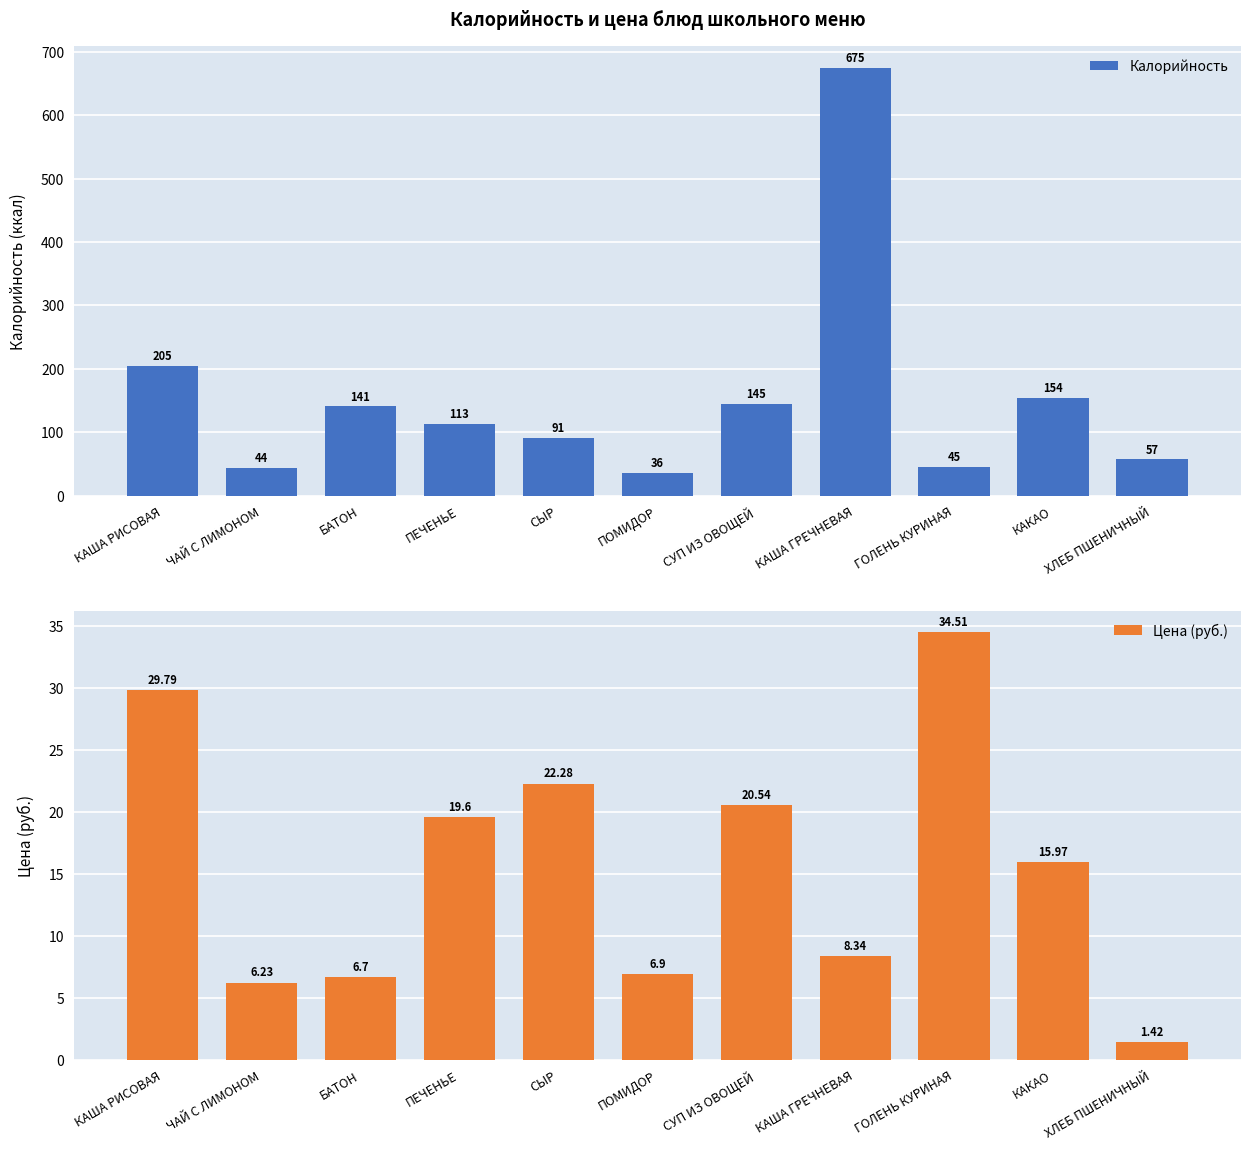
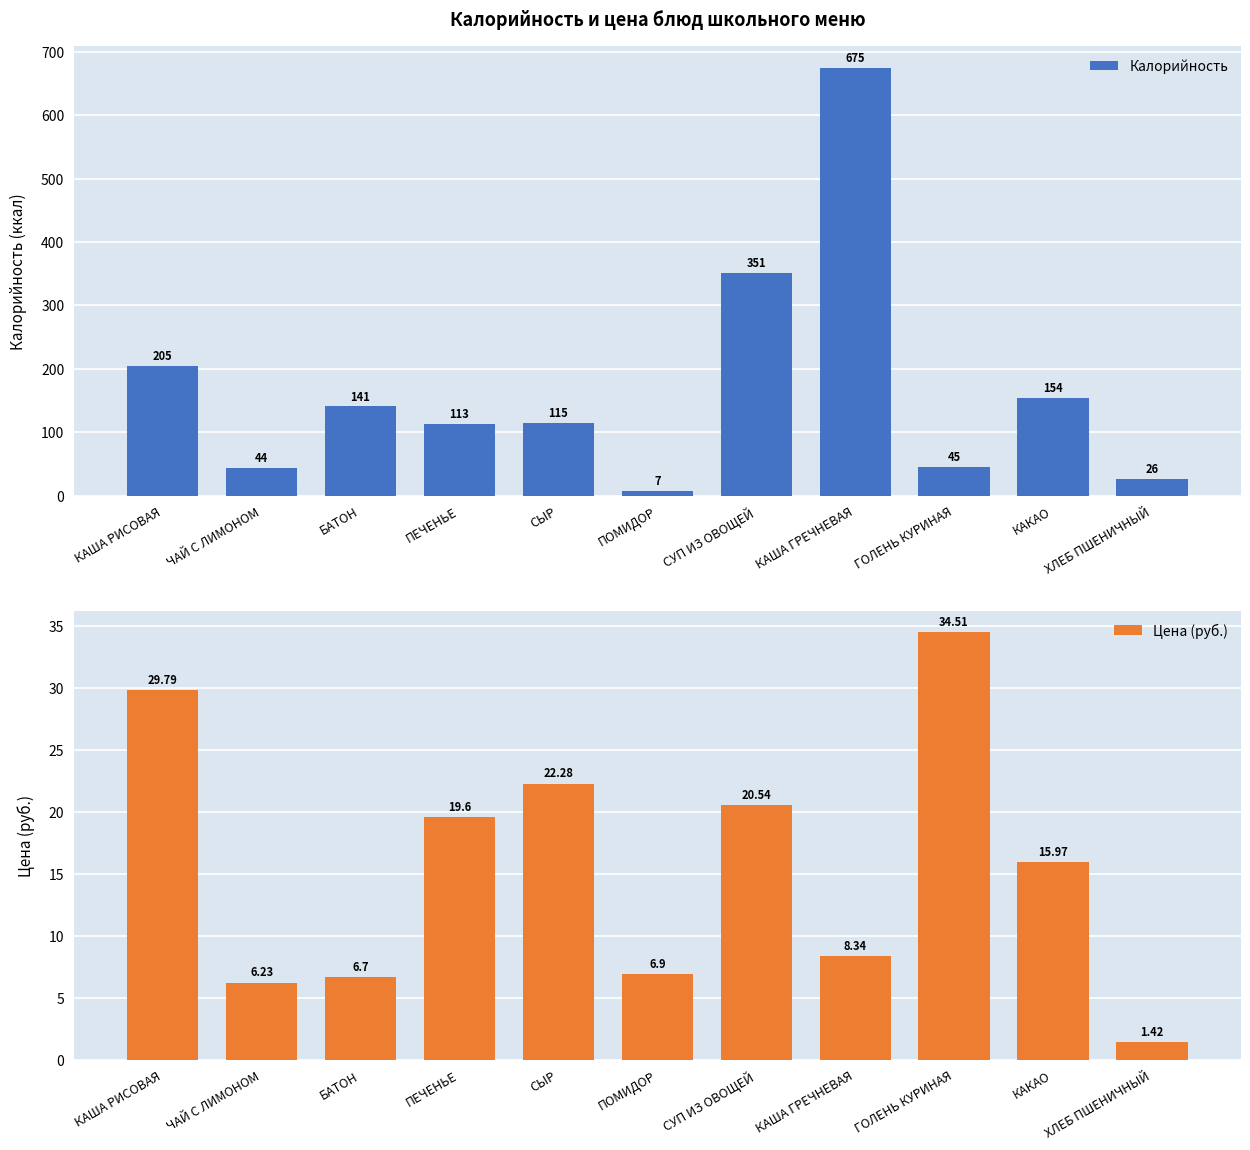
Калорийность и цена блюд школьного меню, СЫР: 91 -> 115
Калорийность и цена блюд школьного меню, ПОМИДОР: 36 -> 7
Калорийность и цена блюд школьного меню, СУП ИЗ ОВОЩЕЙ: 145 -> 351
Калорийность и цена блюд школьного меню, ХЛЕБ ПШЕНИЧНЫЙ: 57 -> 26
